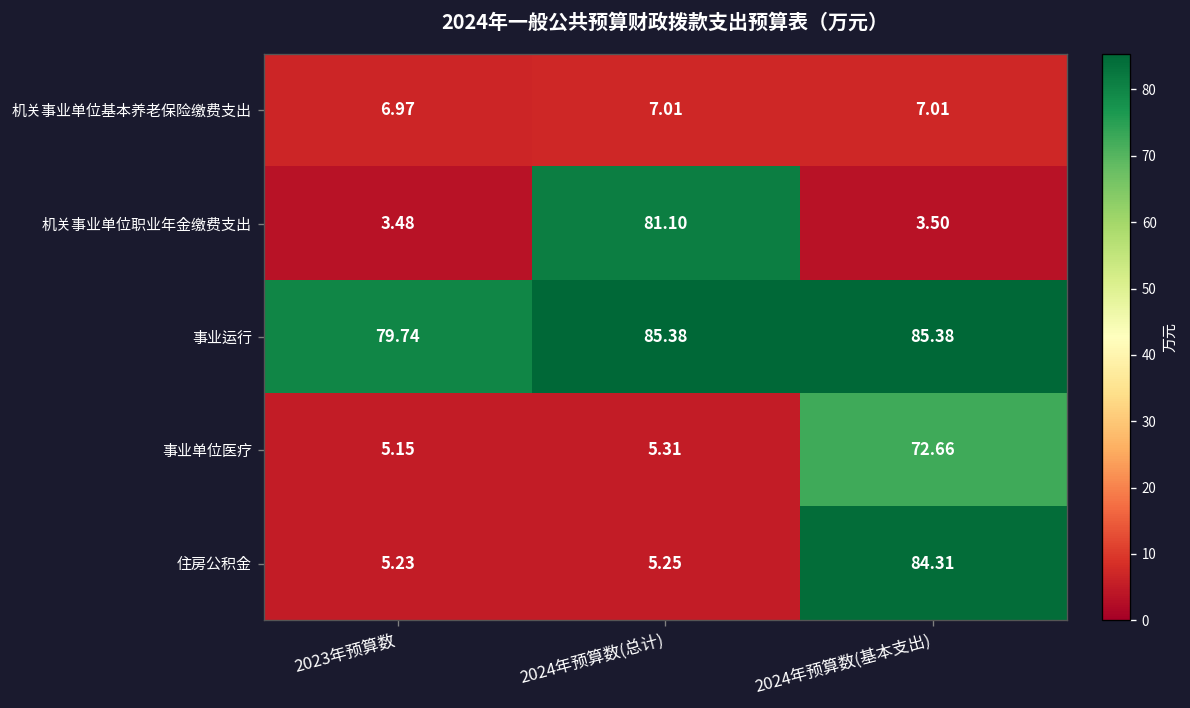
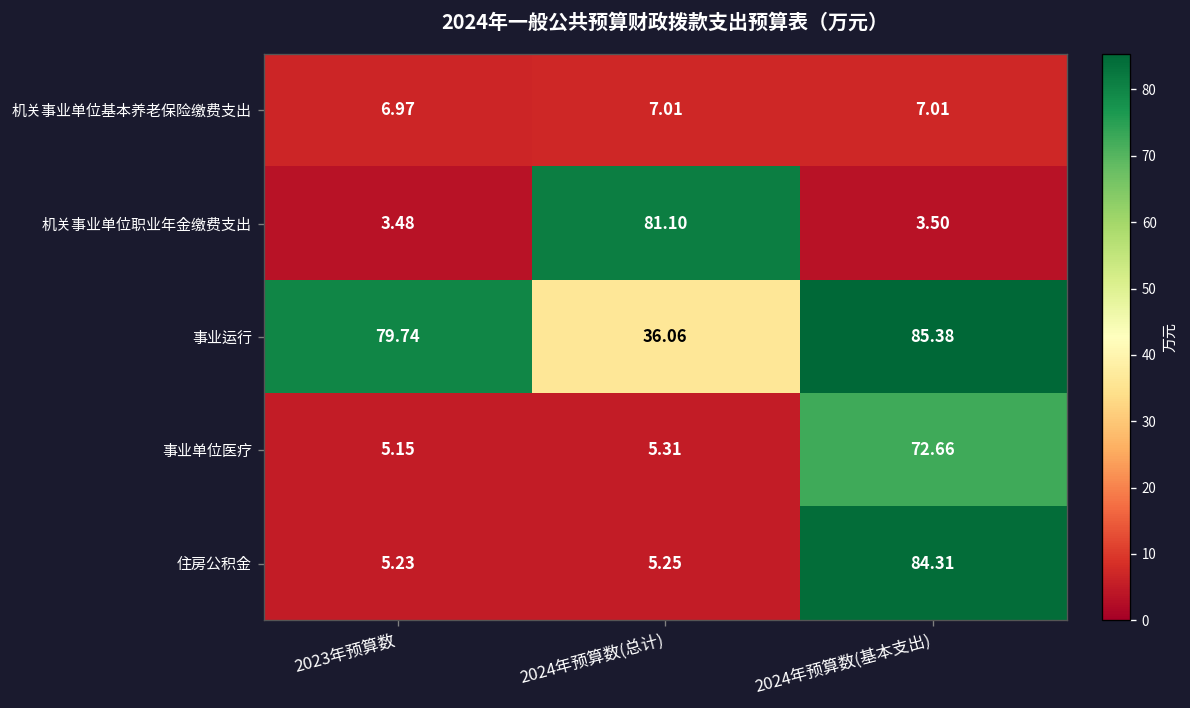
事业运行, 2024年预算数(总计): 85.38 -> 36.06
